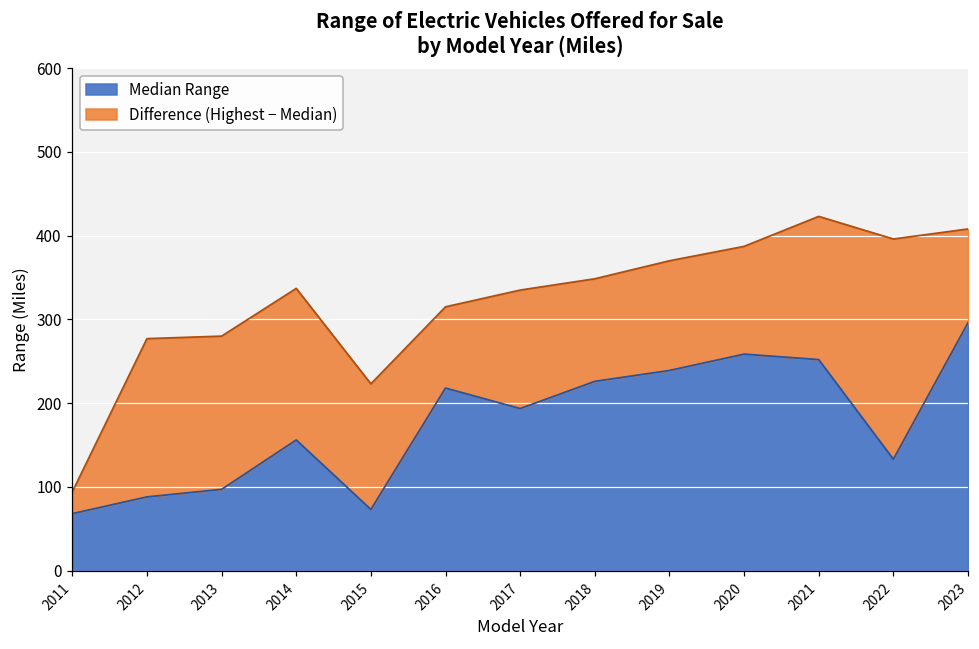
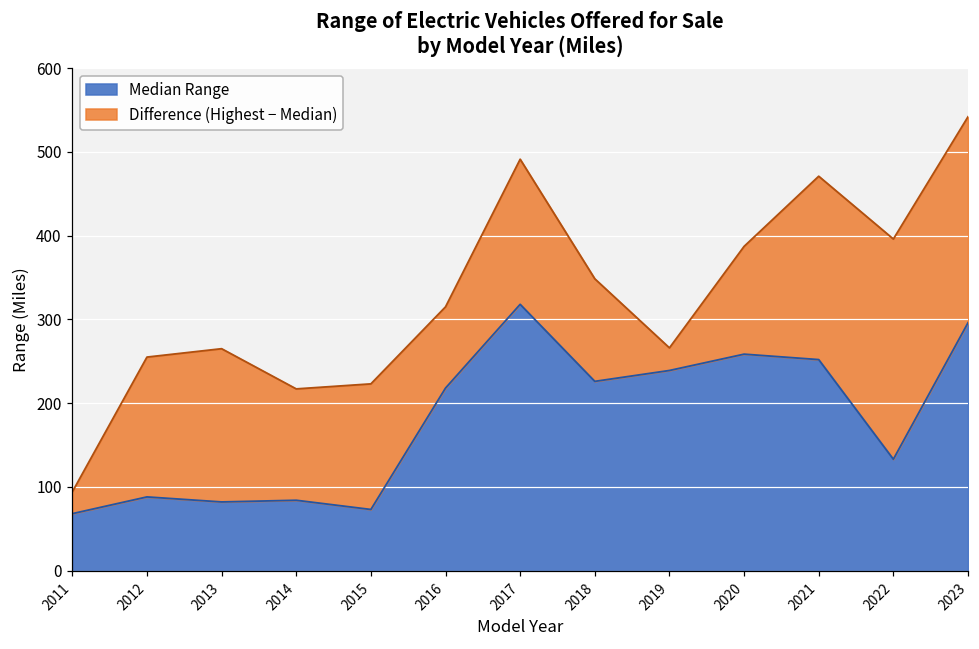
Difference (Highest − Median), 2012: 190 -> 170
Median Range, 2013: 100 -> 80
Median Range, 2014: 160 -> 80
Difference (Highest − Median), 2014: 180 -> 130
Median Range, 2017: 190 -> 320
Difference (Highest − Median), 2017: 140 -> 170
Difference (Highest − Median), 2019: 130 -> 30
Difference (Highest − Median), 2021: 170 -> 220
Difference (Highest − Median), 2023: 110 -> 250
